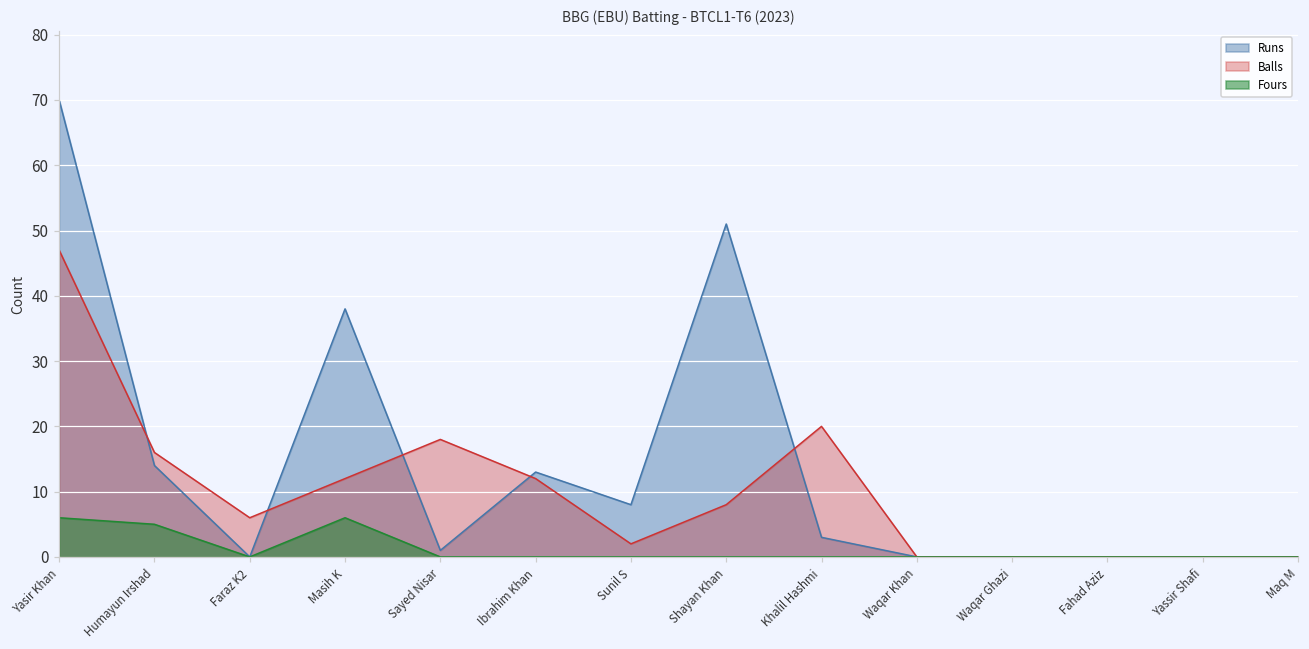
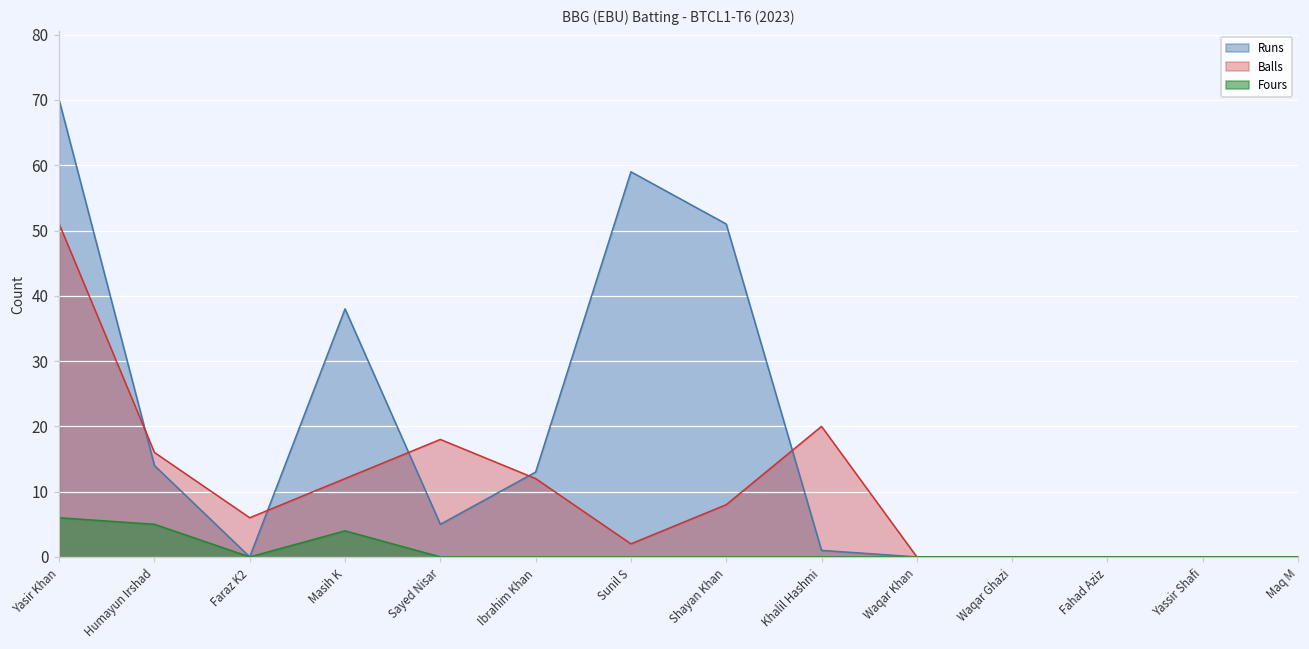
Balls, Yasir Khan: 47 -> 51
Fours, Masih K: 6 -> 4
Runs, Sayed Nisar: 1 -> 5
Runs, Sunil S: 8 -> 59
Runs, Khalil Hashmi: 3 -> 1
